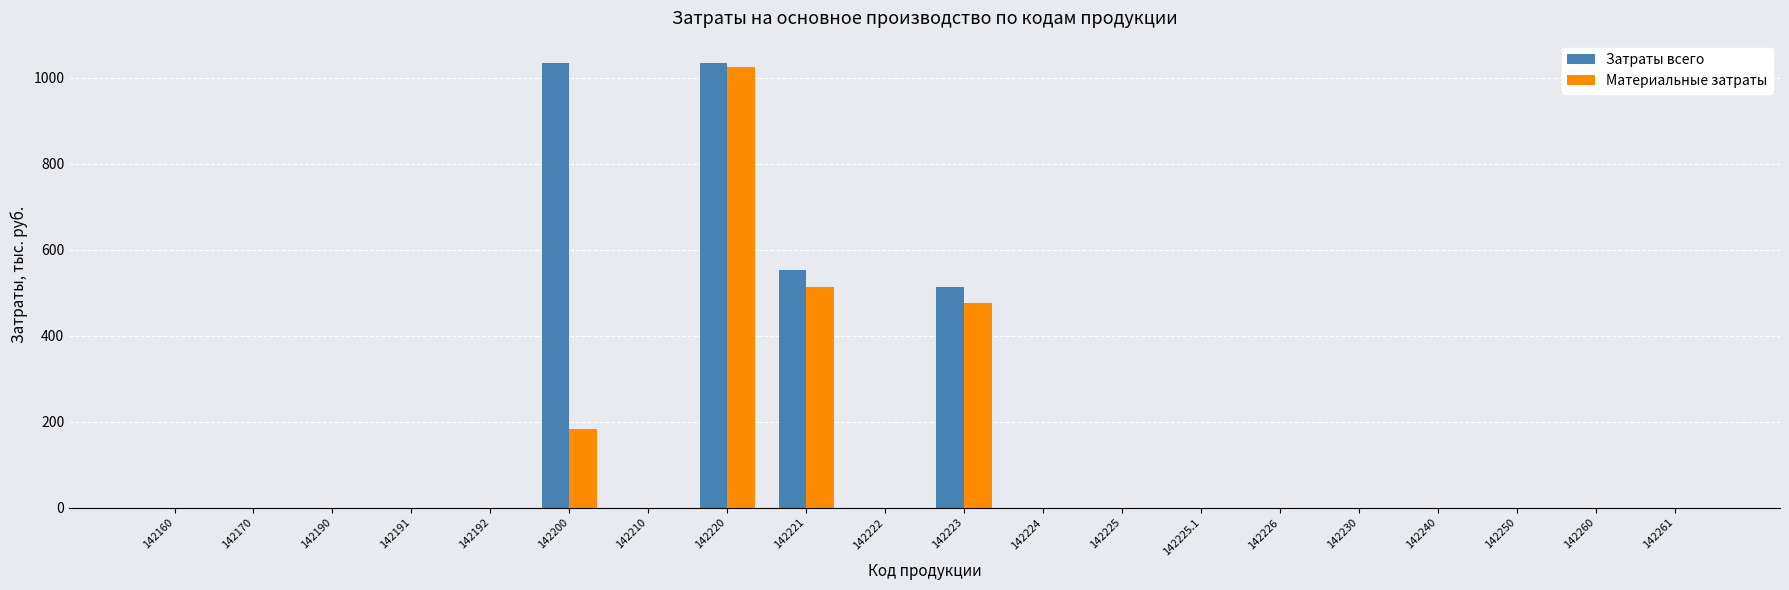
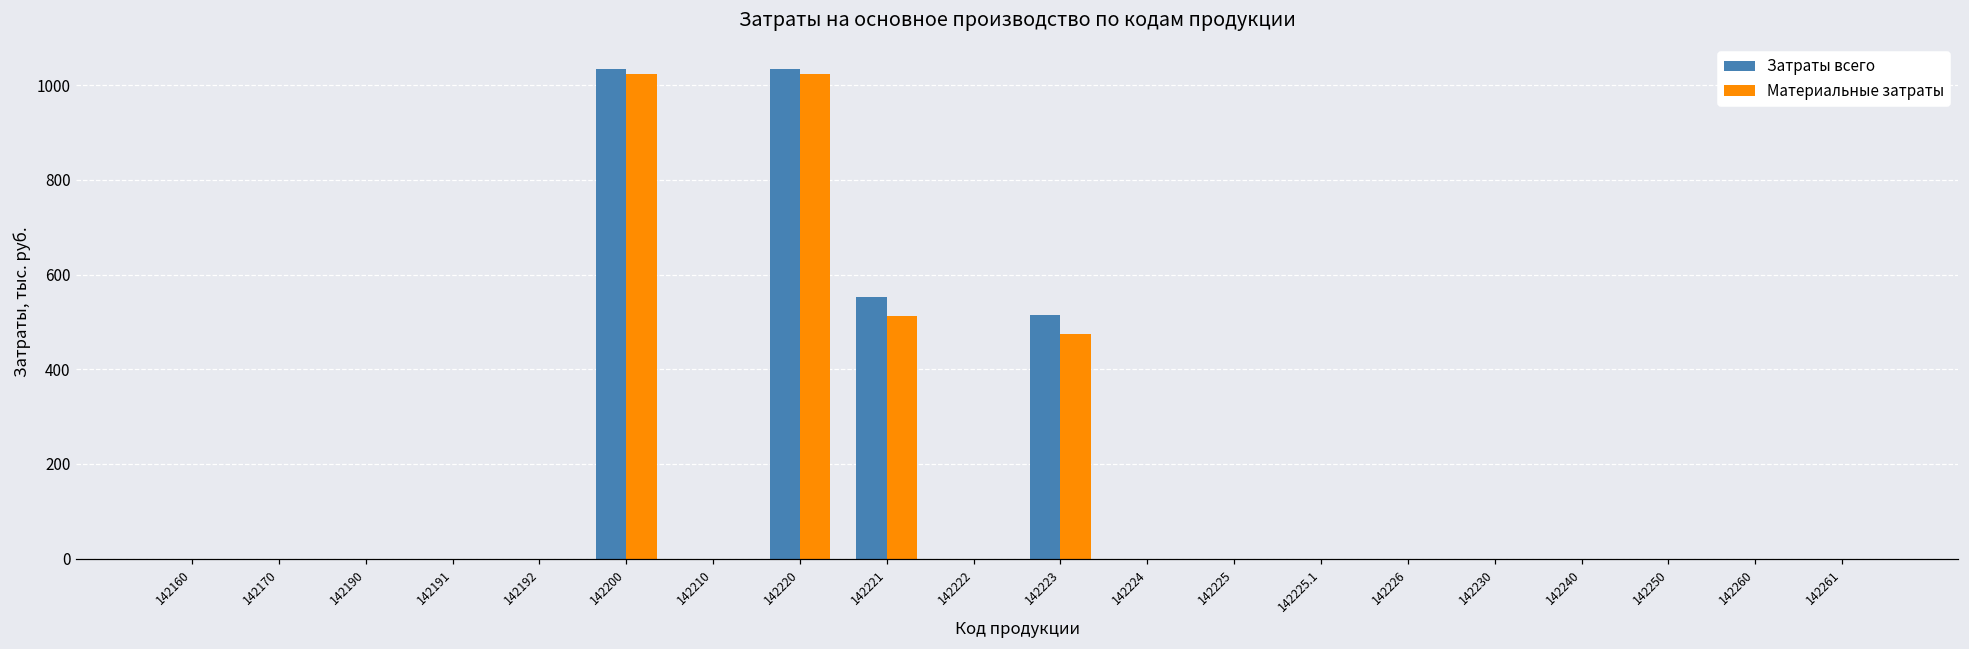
Материальные затраты, 142200: 180 -> 1020
